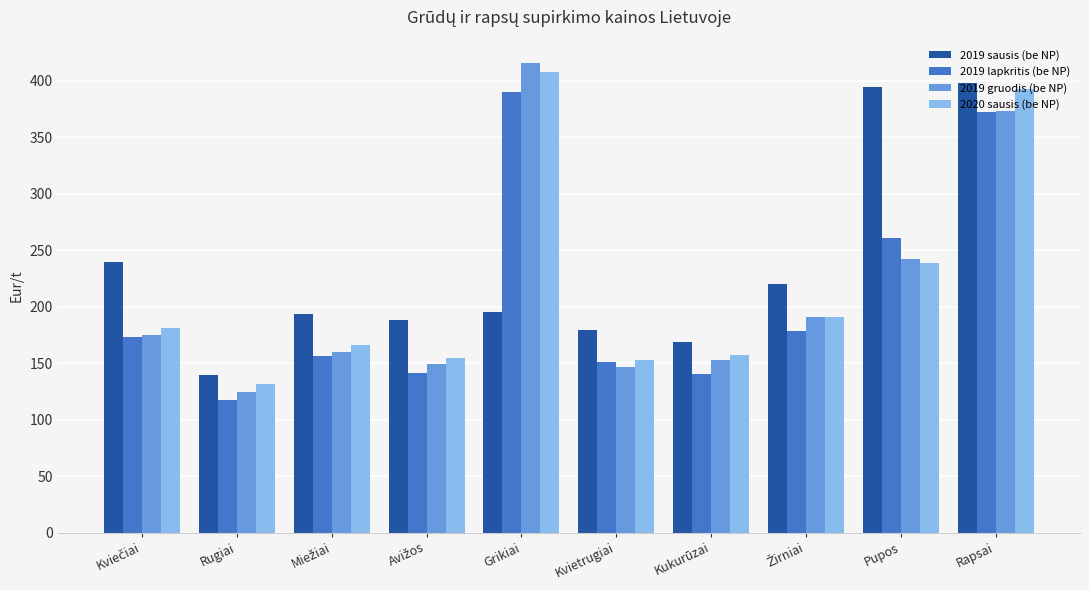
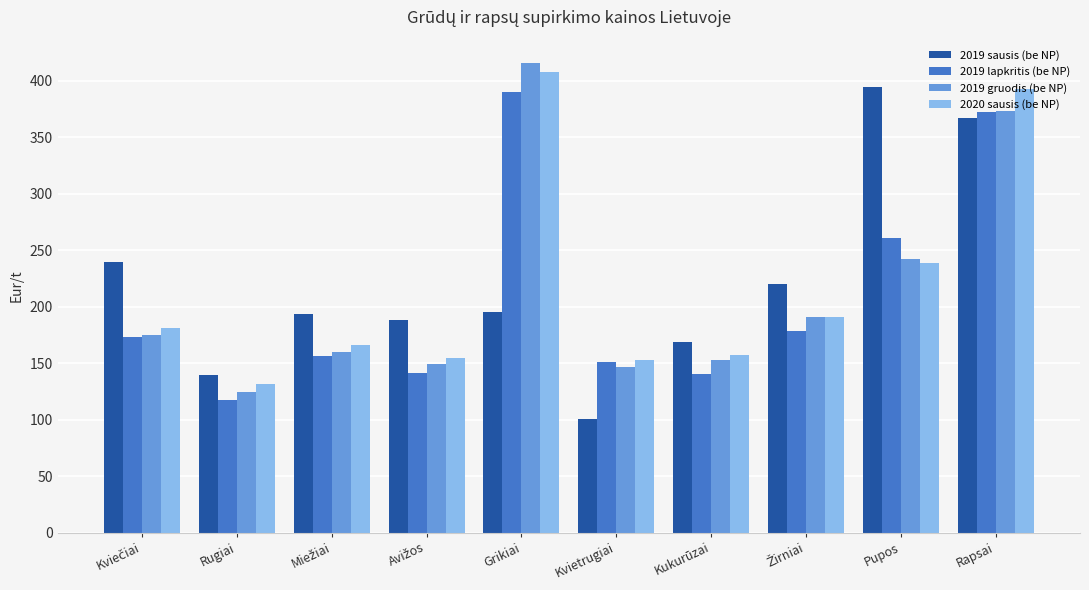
2019 sausis (be NP), Kvietrugiai: 179 -> 101
2019 sausis (be NP), Rapsai: 398 -> 367
